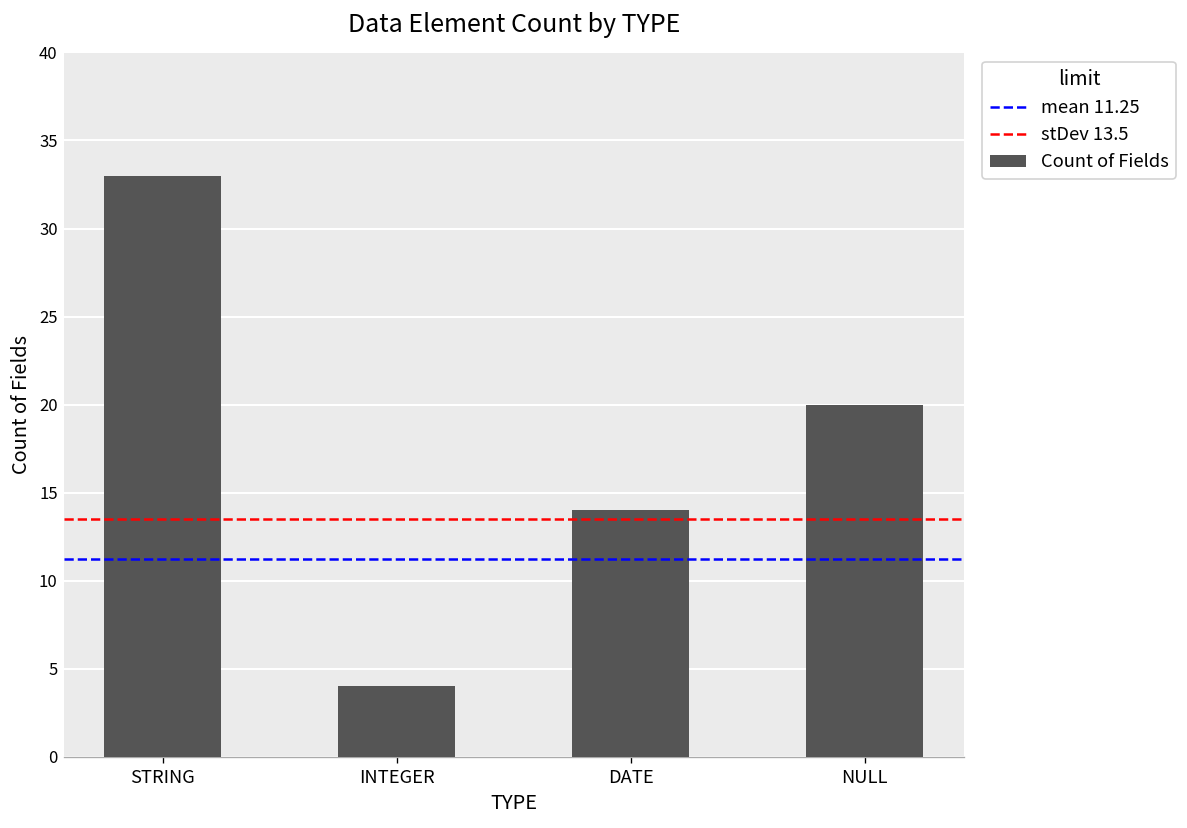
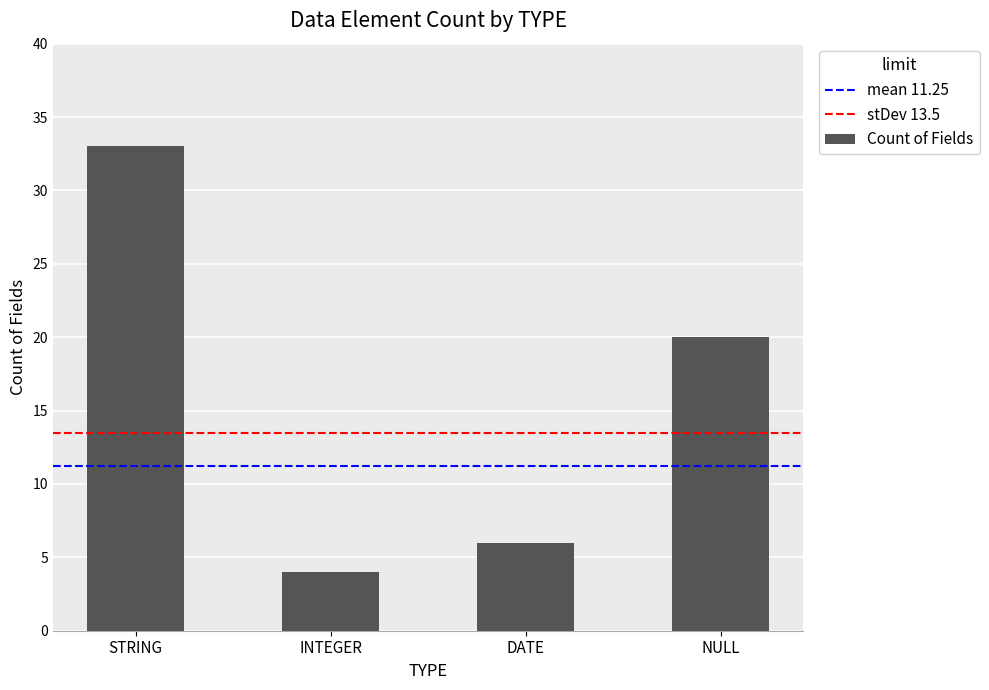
DATE: 14 -> 6
